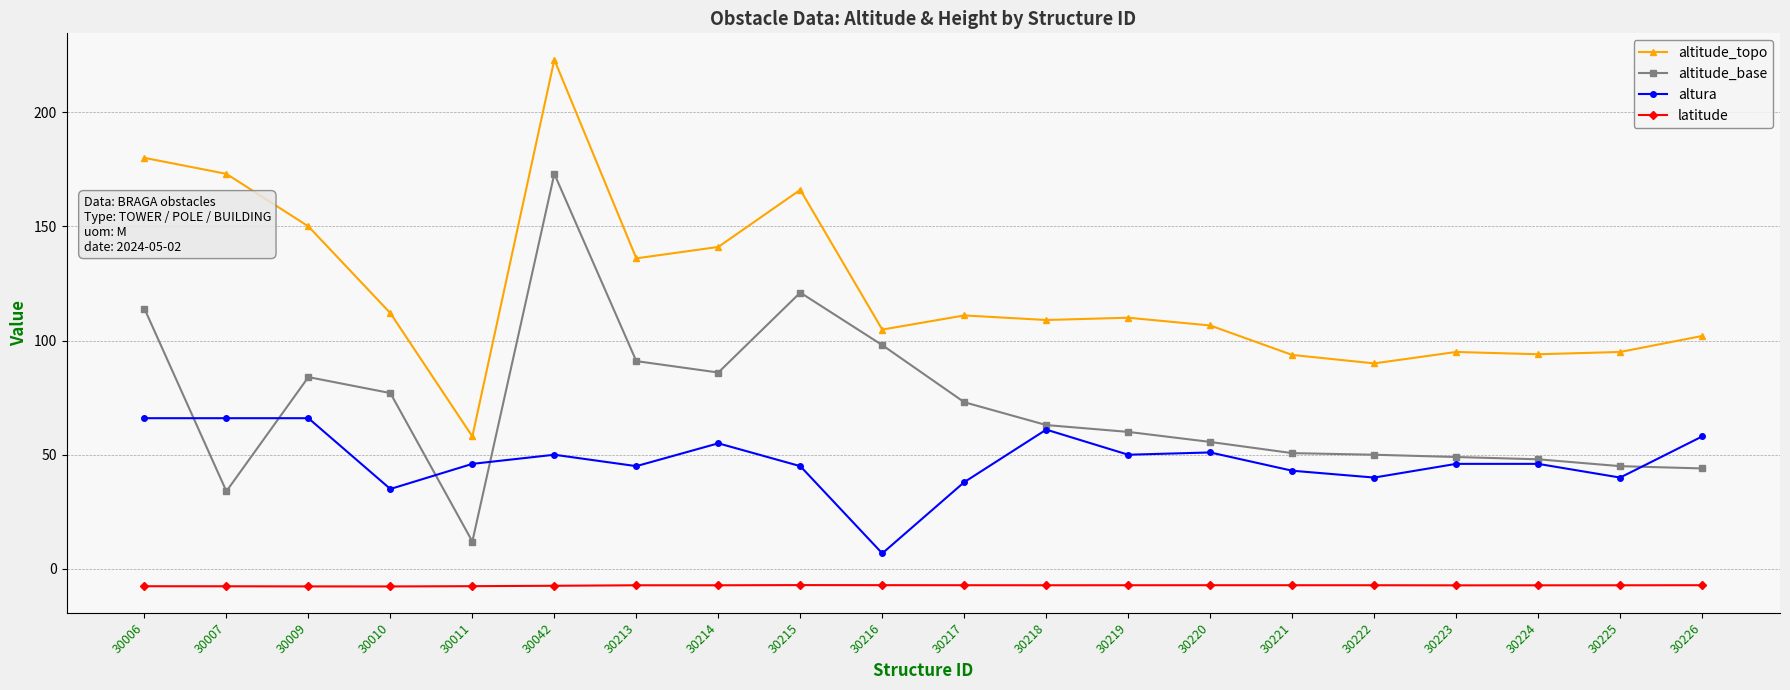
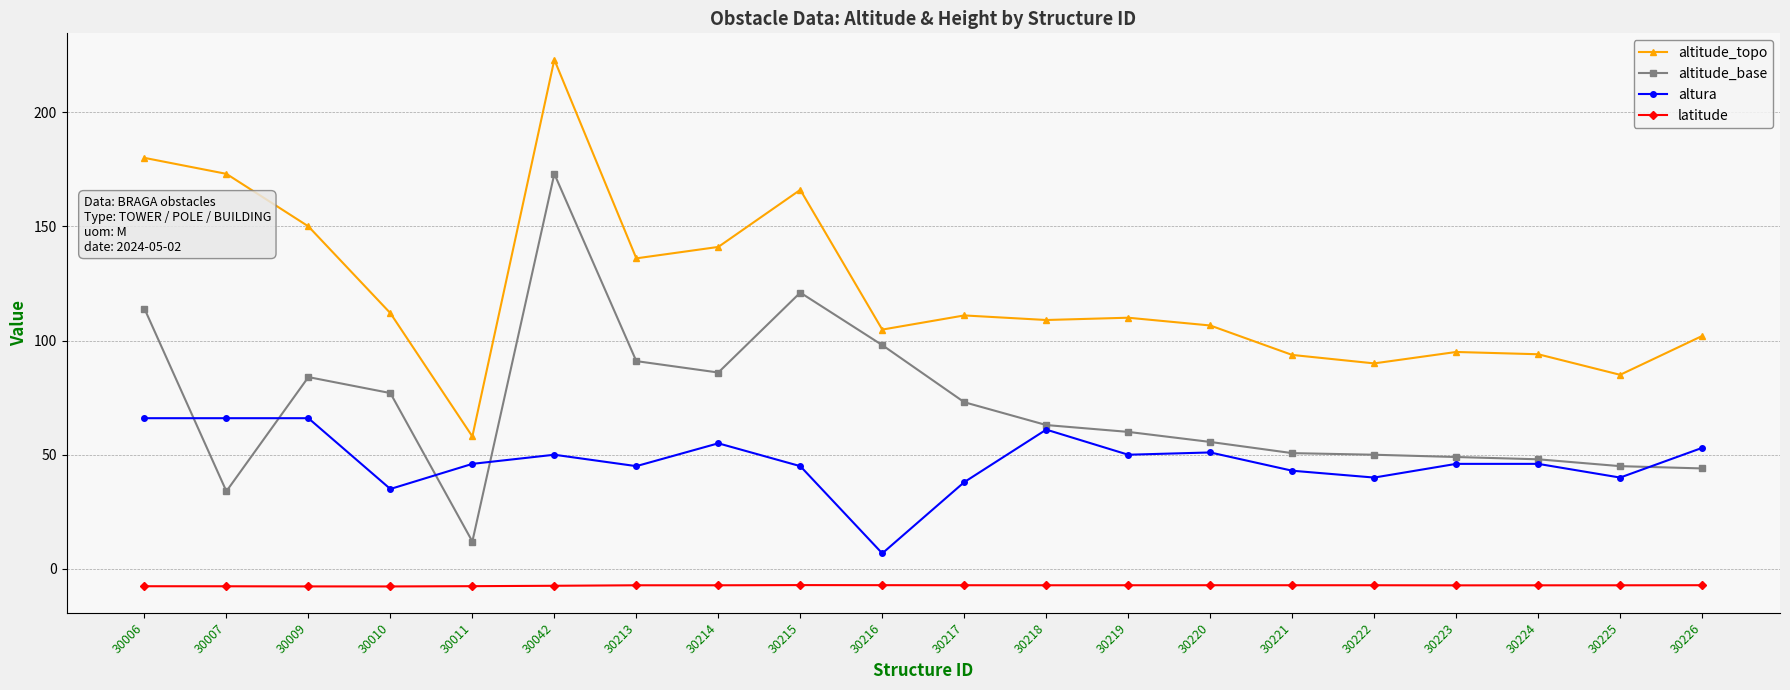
altitude_topo, 30225: 95 -> 85
altura, 30226: 58 -> 53
